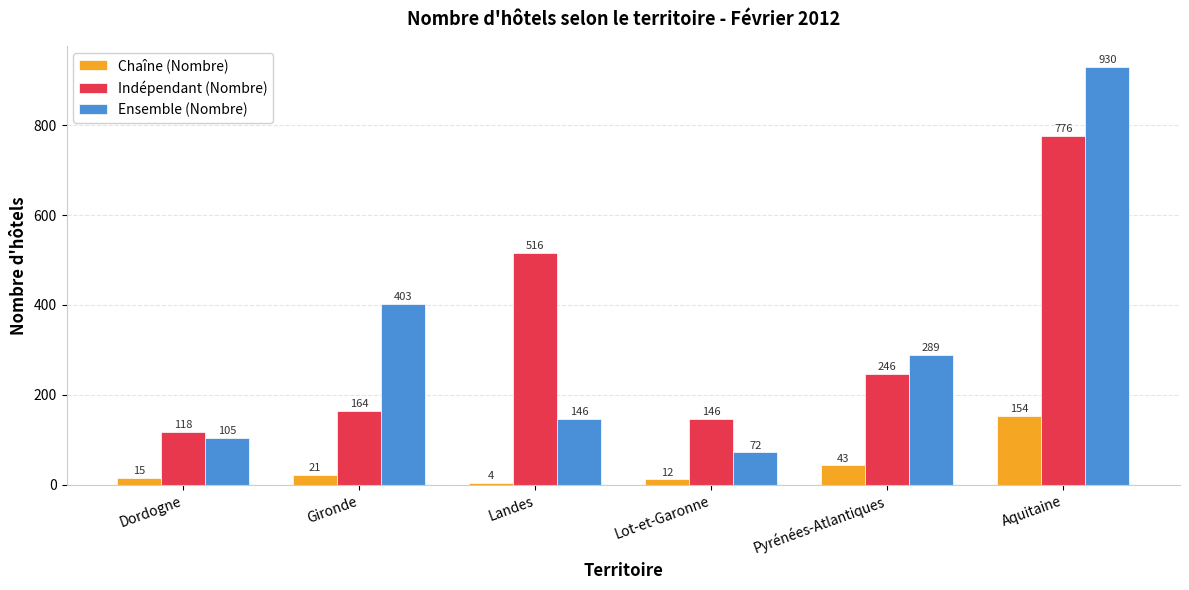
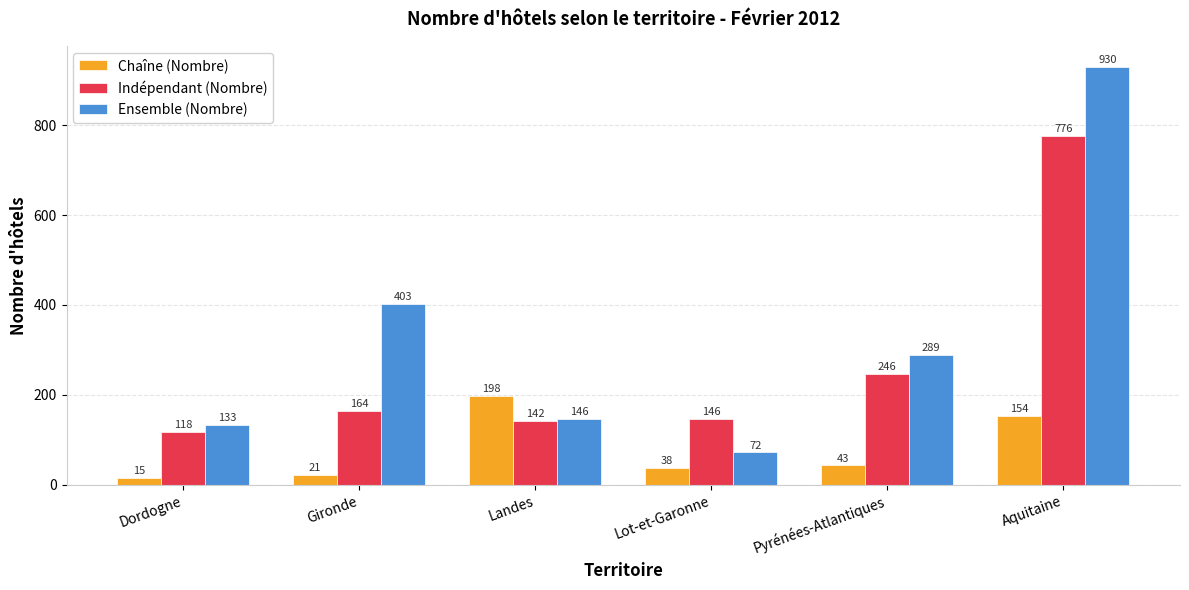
Ensemble (Nombre), Dordogne: 105 -> 133
Chaîne (Nombre), Landes: 4 -> 198
Indépendant (Nombre), Landes: 516 -> 142
Chaîne (Nombre), Lot-et-Garonne: 12 -> 38
